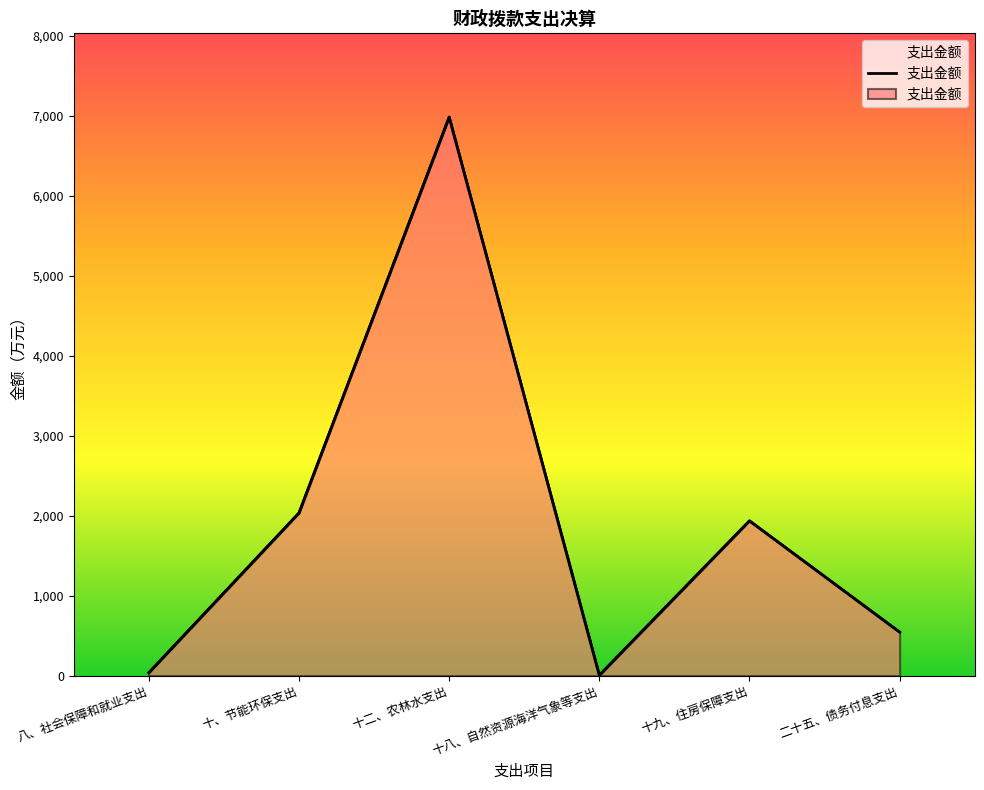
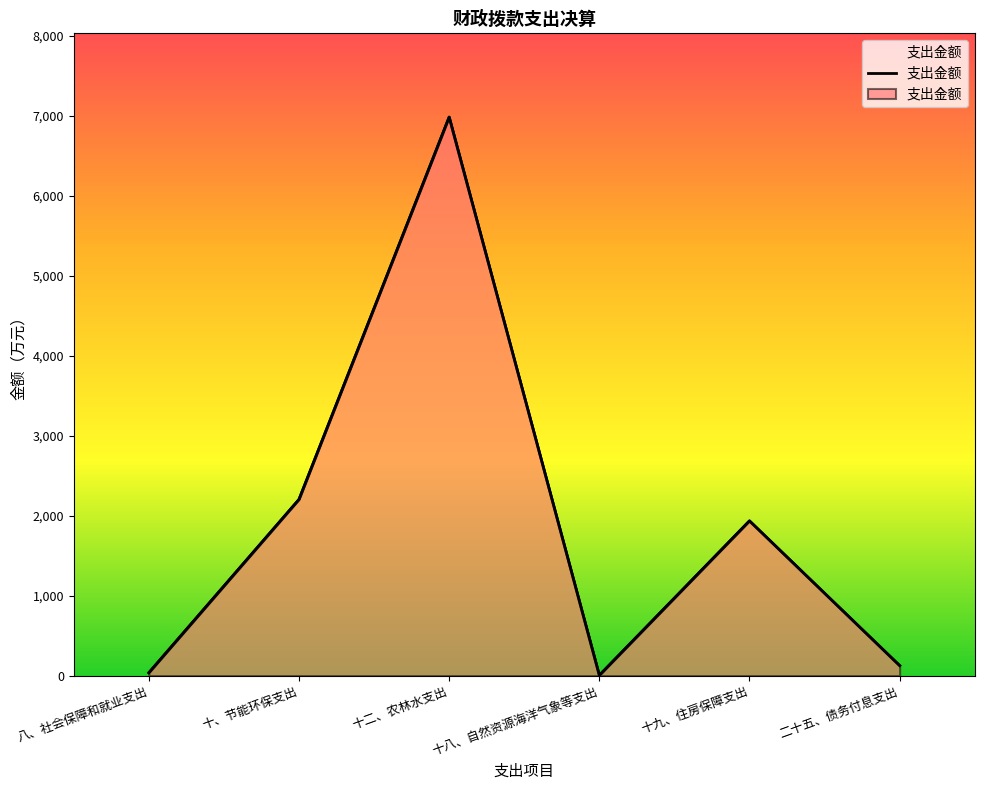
十、节能环保支出: 2,000 -> 2,200
二十五、债务付息支出: 500 -> 100
